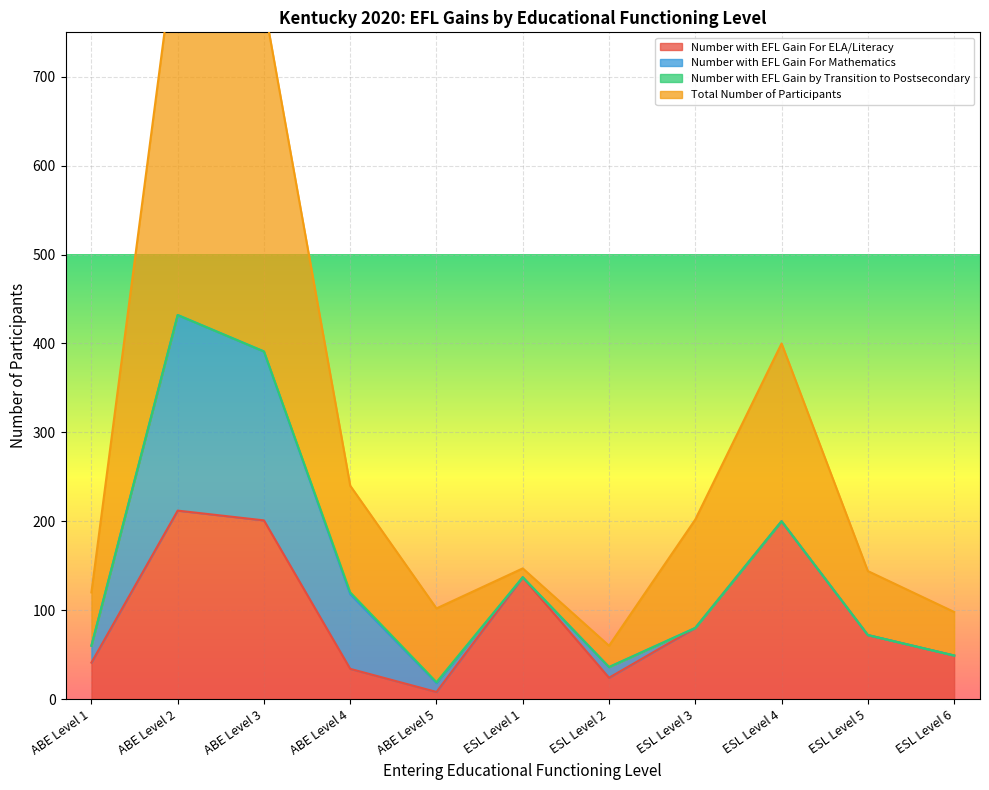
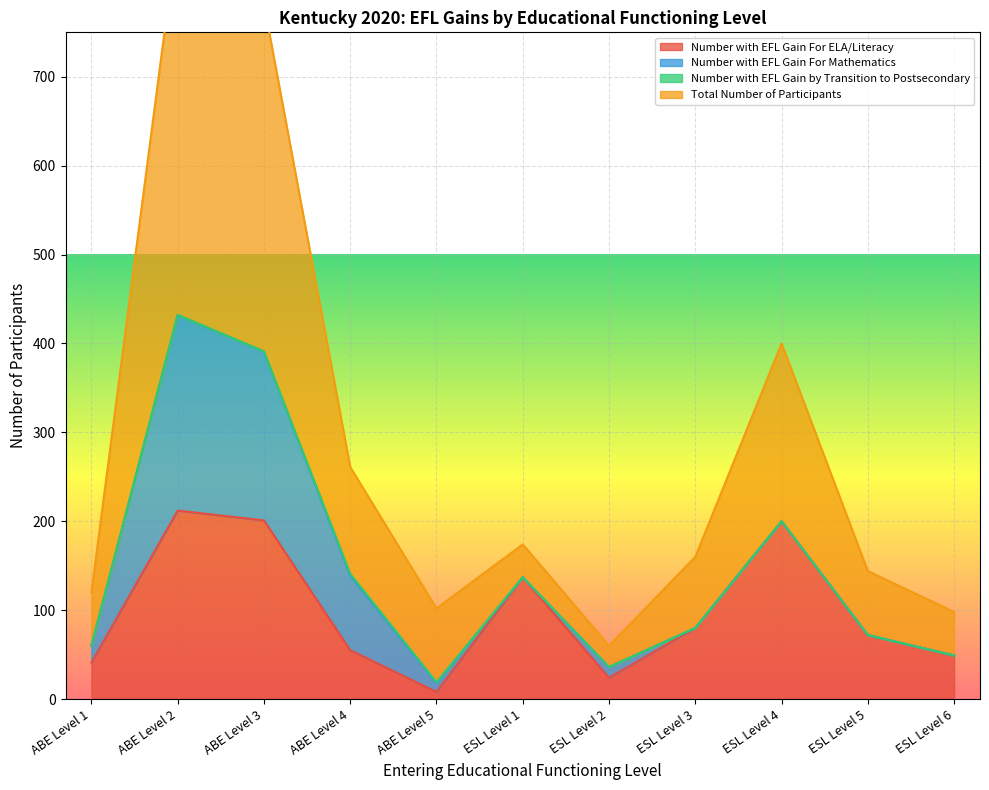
Number with EFL Gain For ELA/Literacy, ABE Level 4: 30 -> 60
Total Number of Participants, ESL Level 1: 10 -> 40
Total Number of Participants, ESL Level 3: 120 -> 80
